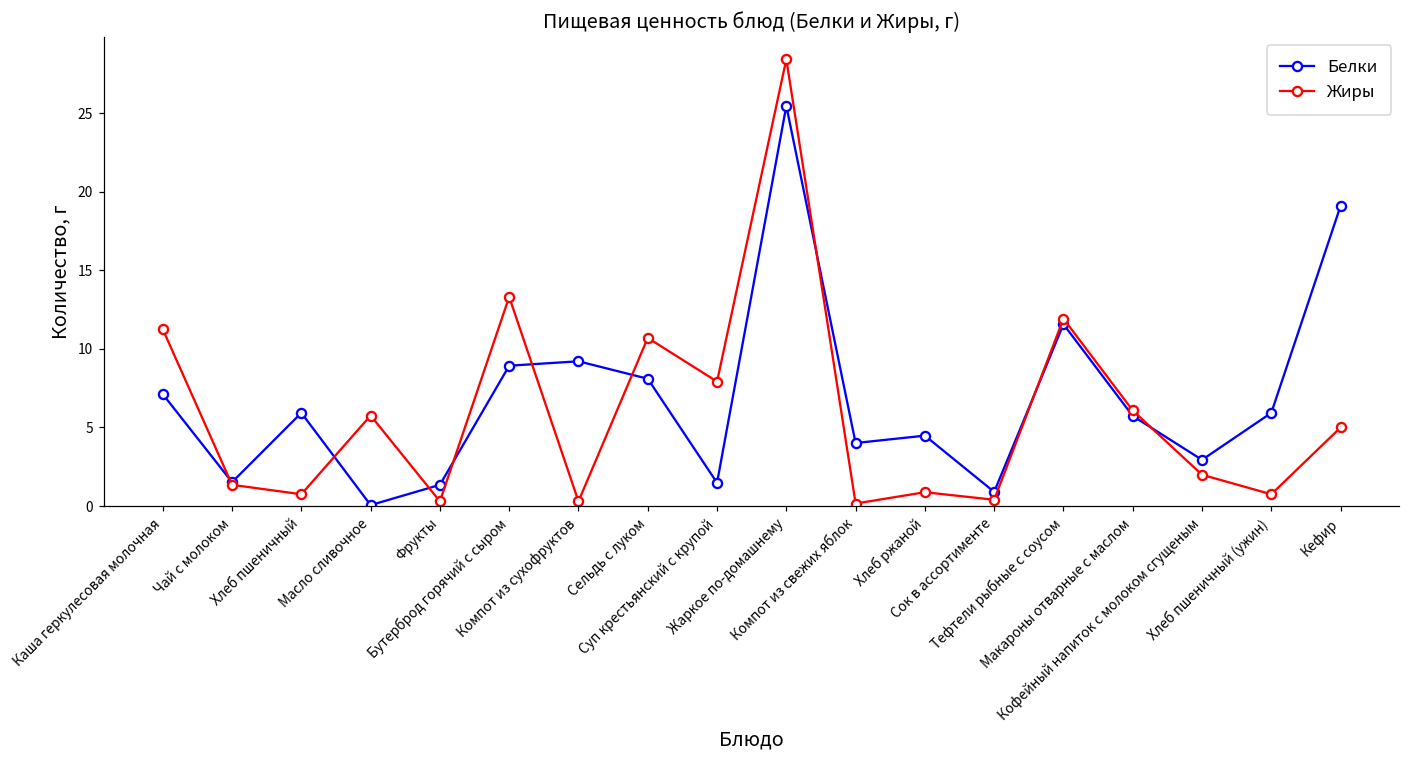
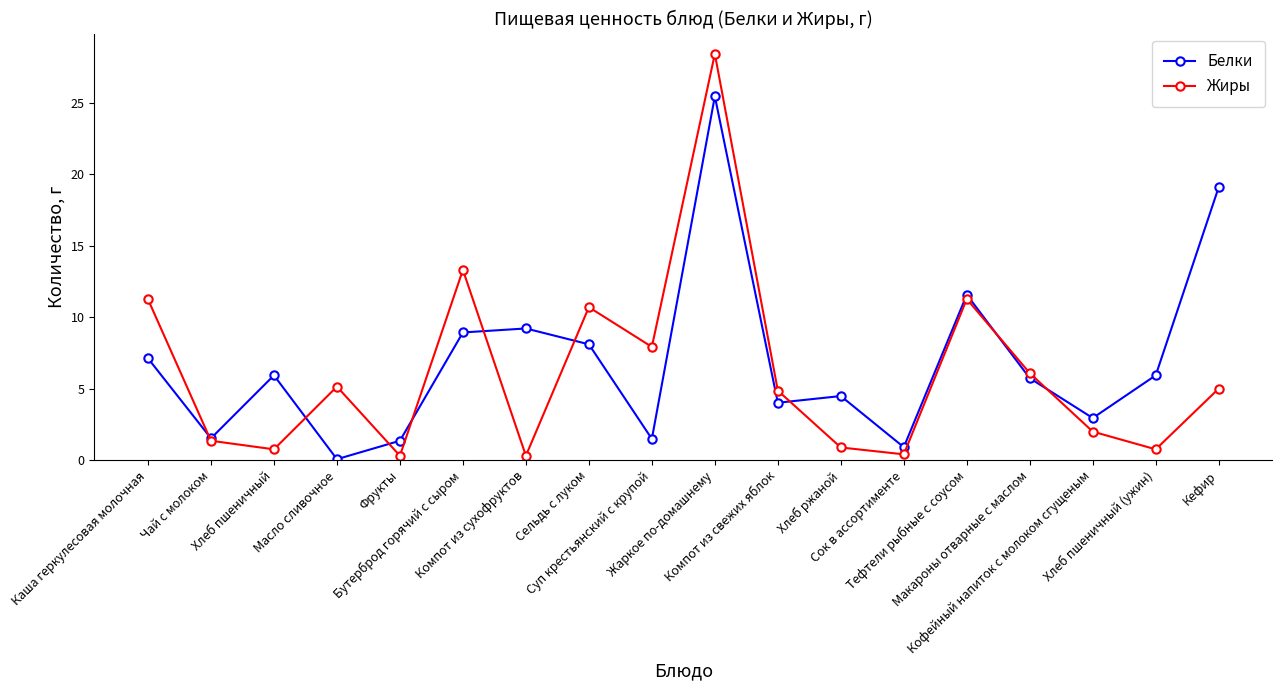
Жиры, Масло сливочное: 5.8 -> 5.1
Жиры, Компот из свежих яблок: 0.2 -> 4.9
Жиры, Тефтели рыбные с соусом: 11.9 -> 11.3
